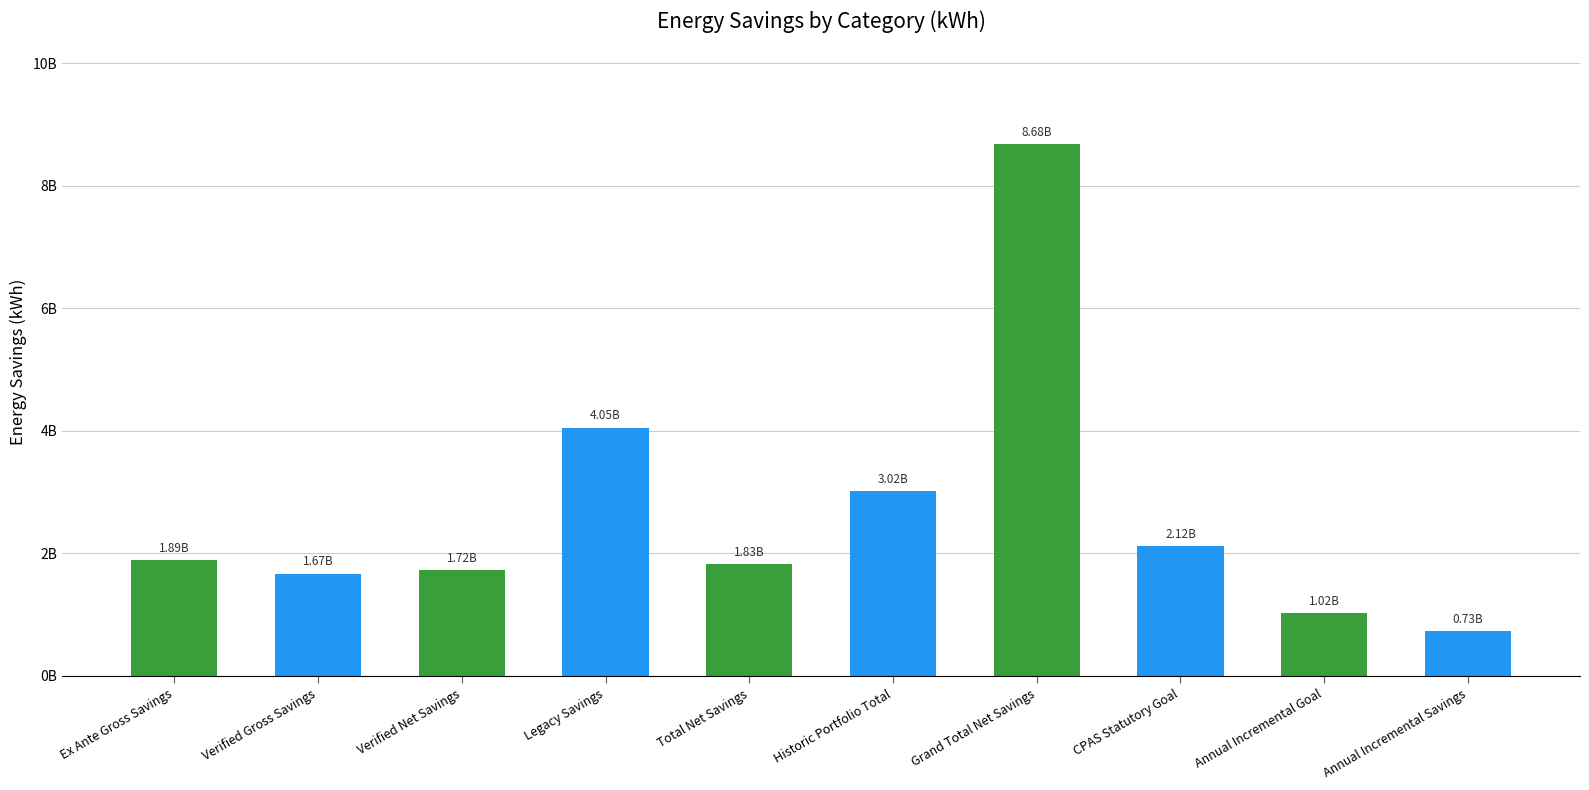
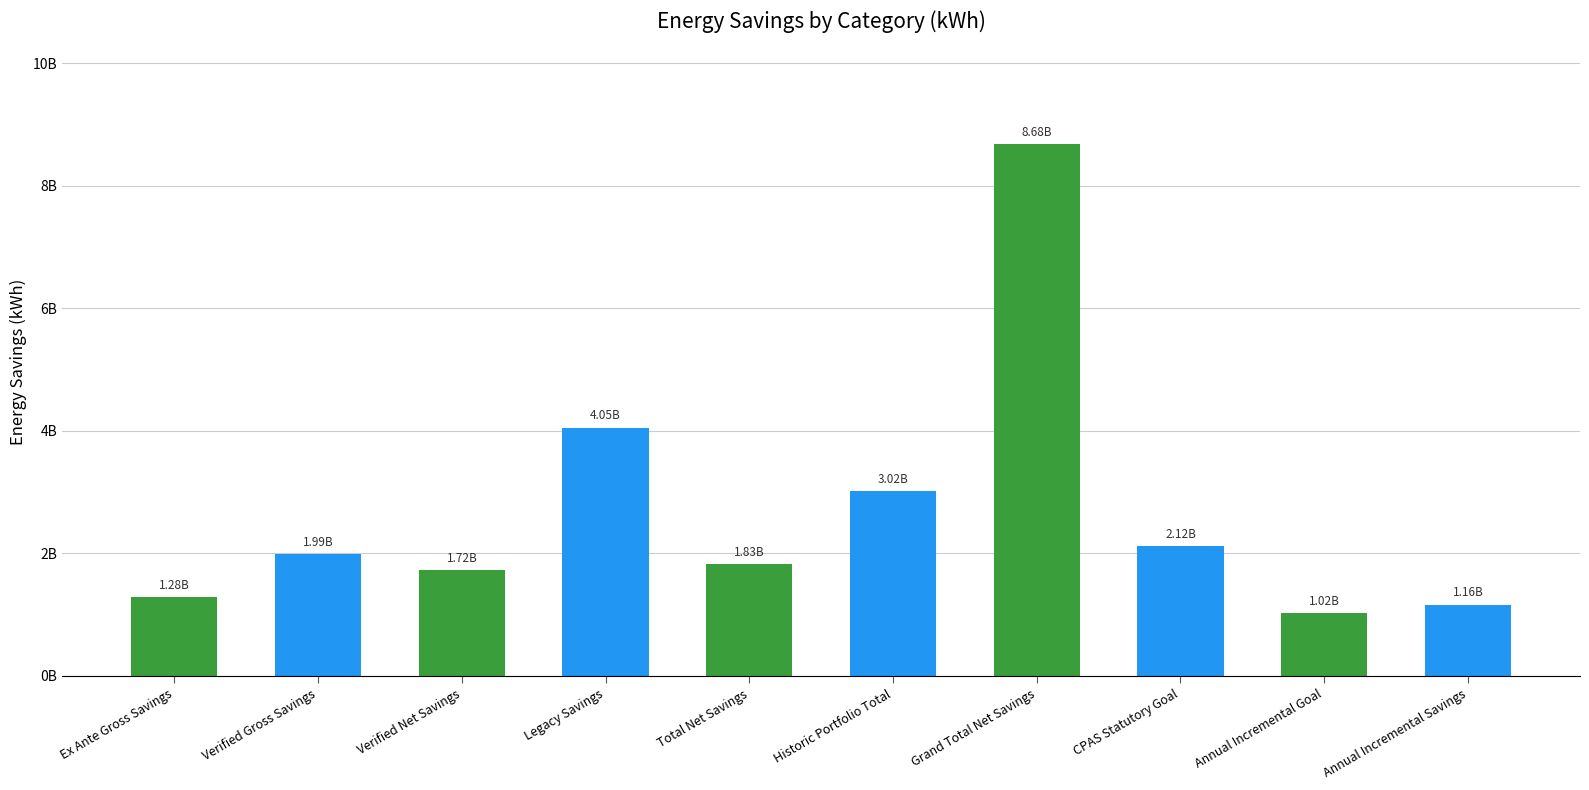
Ex Ante Gross Savings: 1.89B -> 1.28B
Verified Gross Savings: 1.67B -> 1.99B
Annual Incremental Savings: 0.73B -> 1.16B
